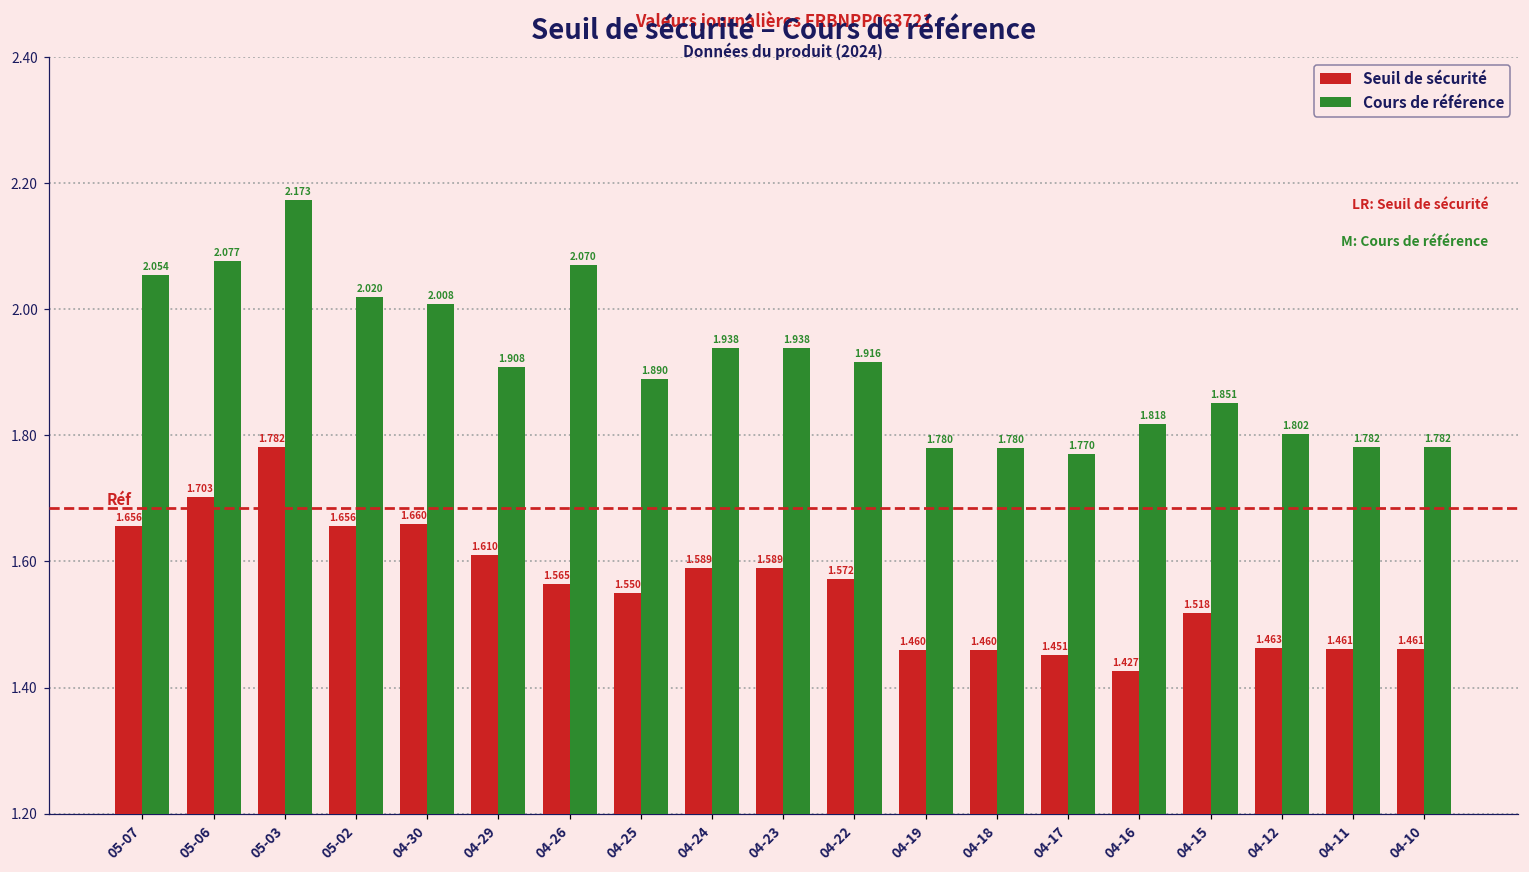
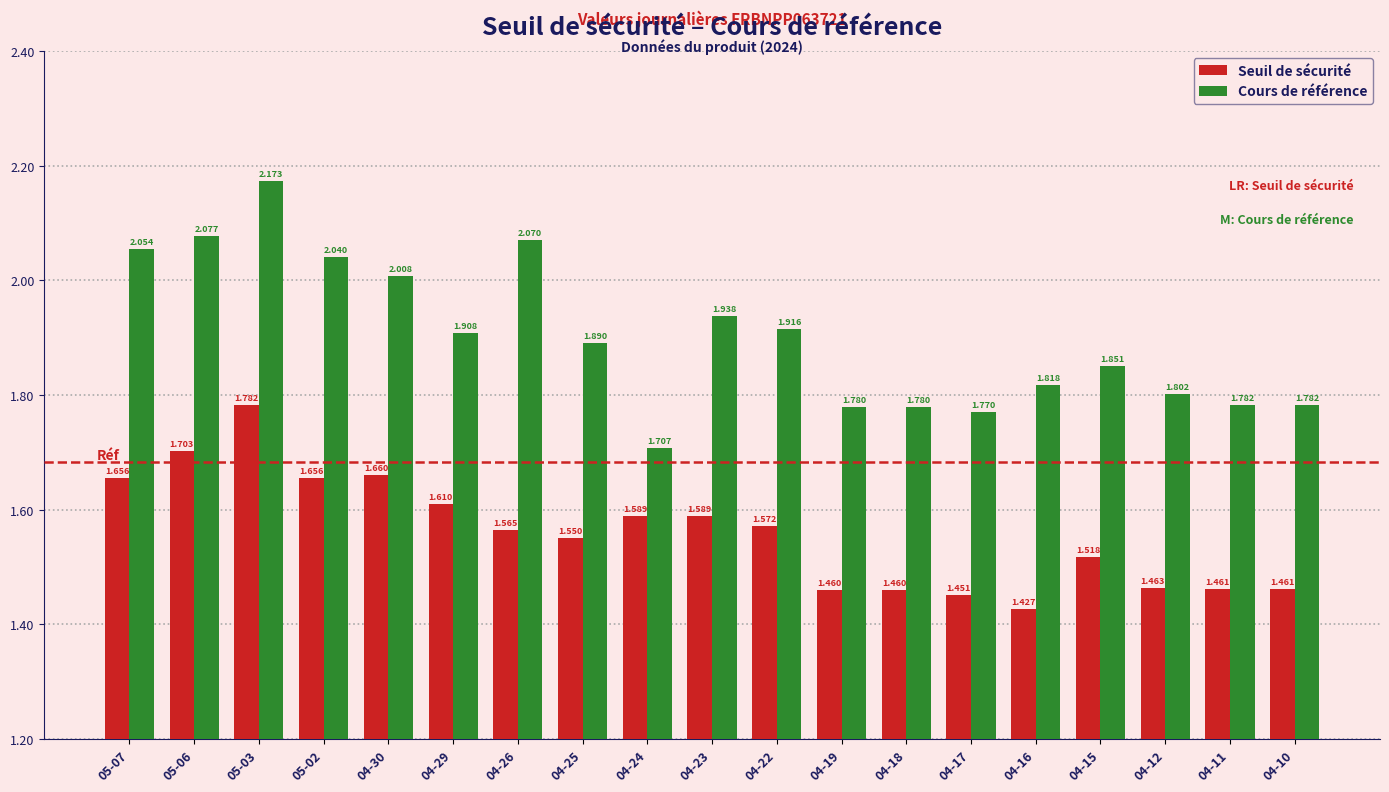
Cours de référence, 05-02: 2.020 -> 2.040
Cours de référence, 04-24: 1.938 -> 1.707
